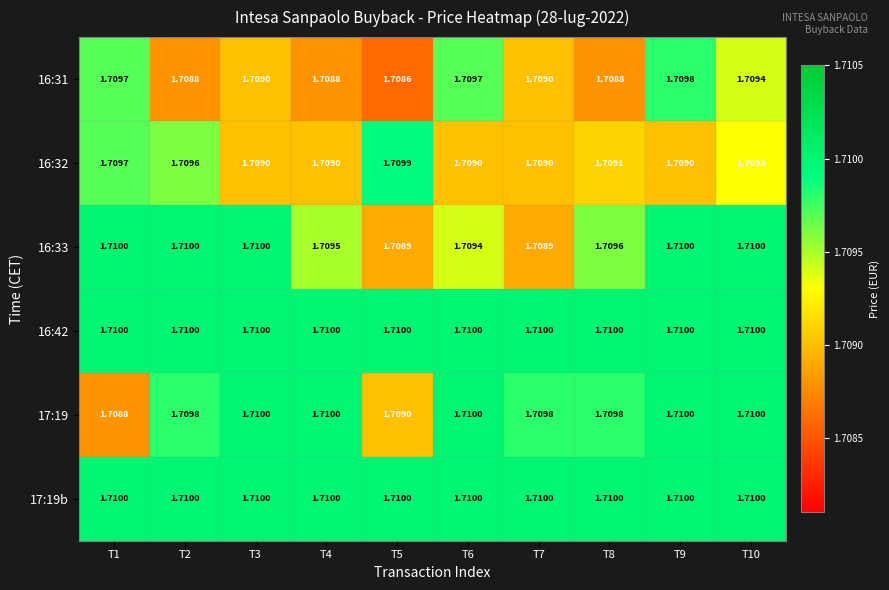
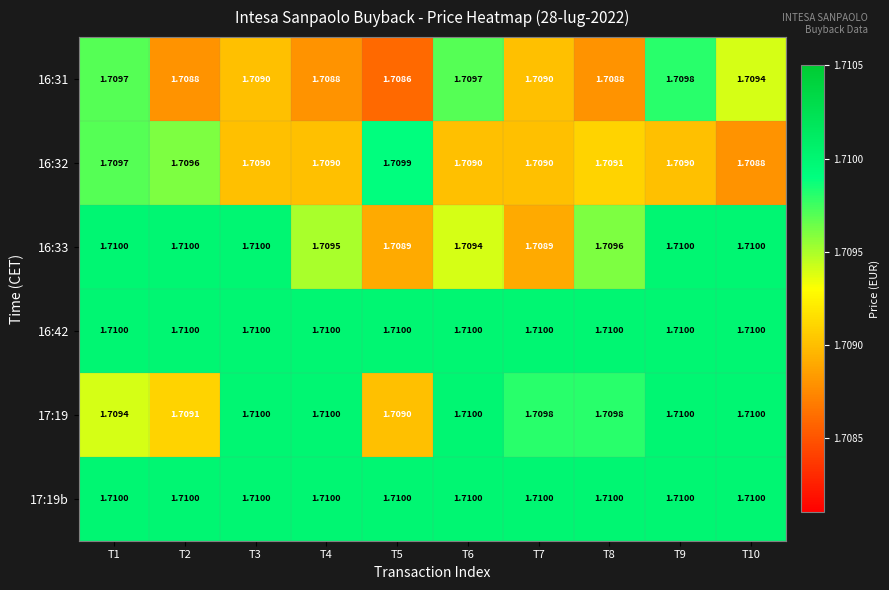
16:32, T10: 1.7093 -> 1.7088
17:19, T1: 1.7088 -> 1.7094
17:19, T2: 1.7098 -> 1.7091
